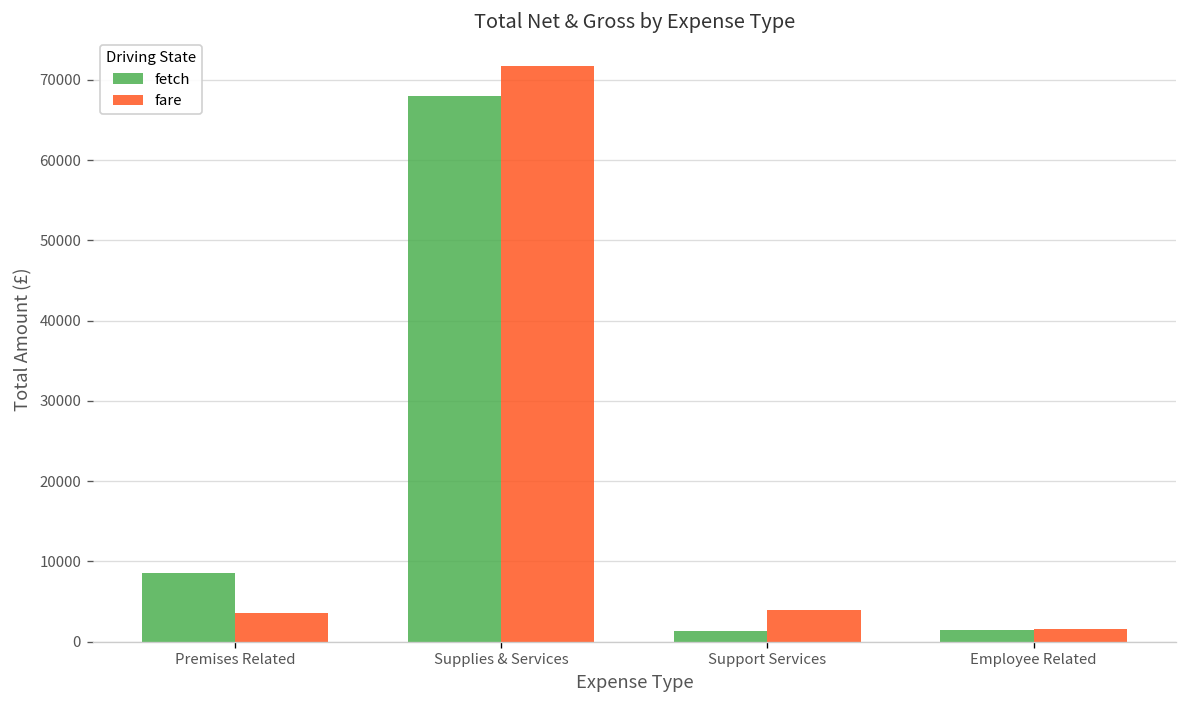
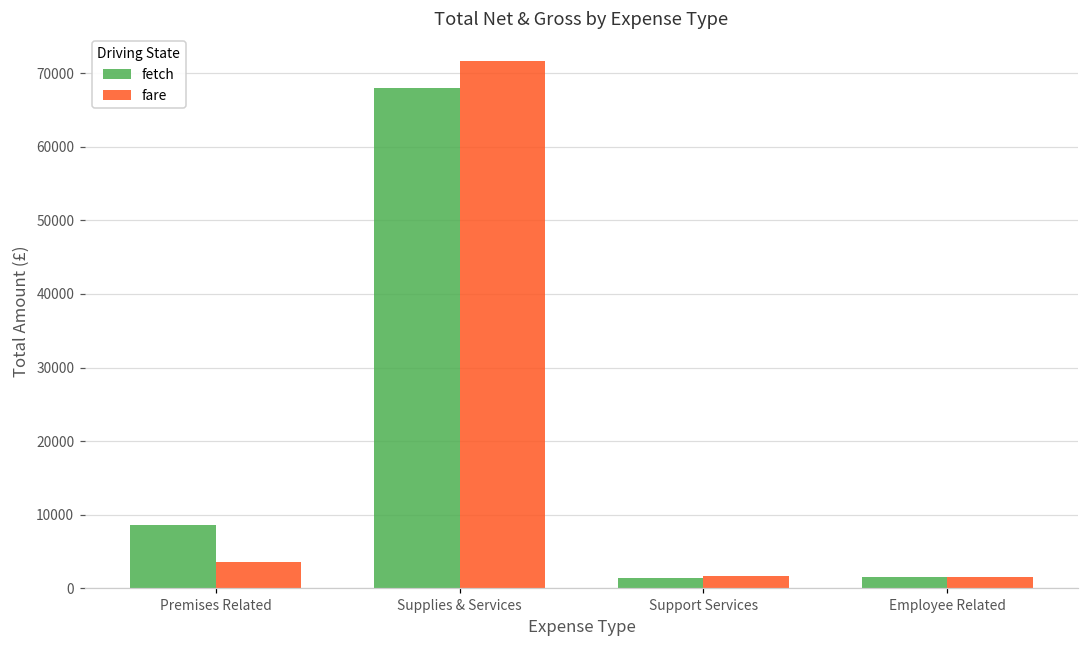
fare, Support Services: 4000 -> 2000
